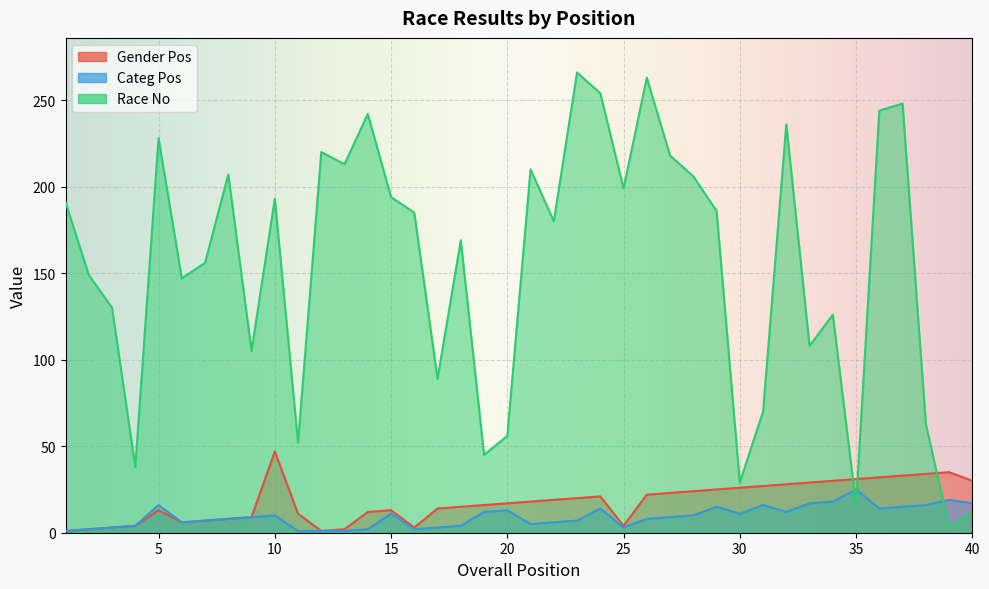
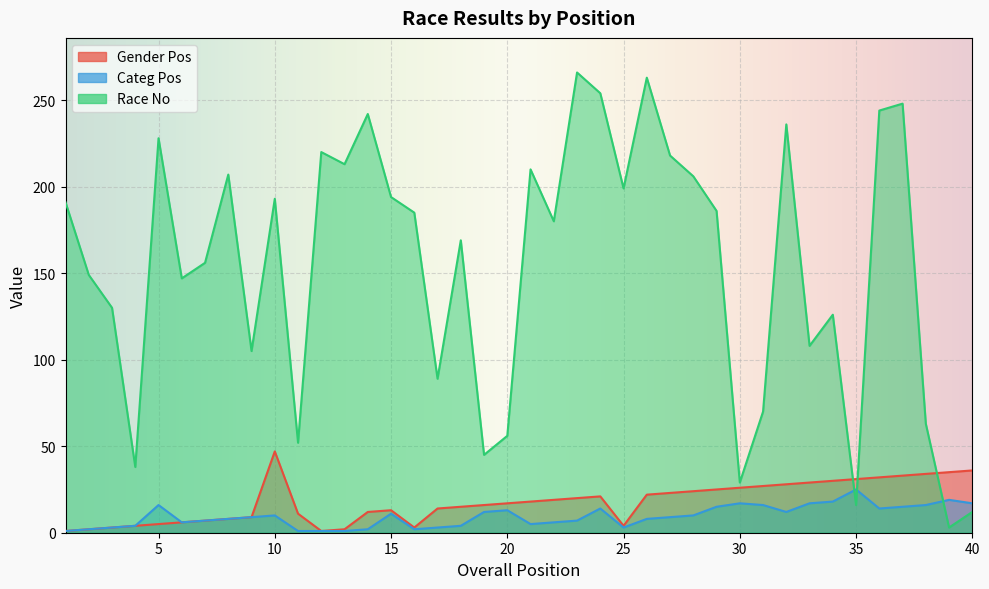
Gender Pos, 5: 13 -> 5
Categ Pos, 30: 11 -> 17
Gender Pos, 40: 30 -> 36
